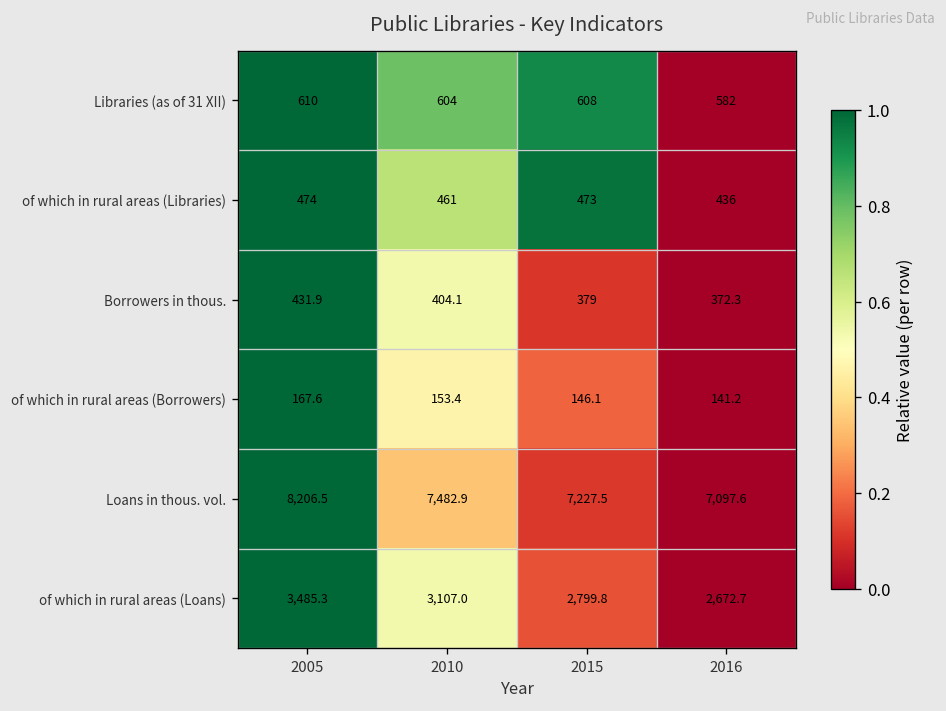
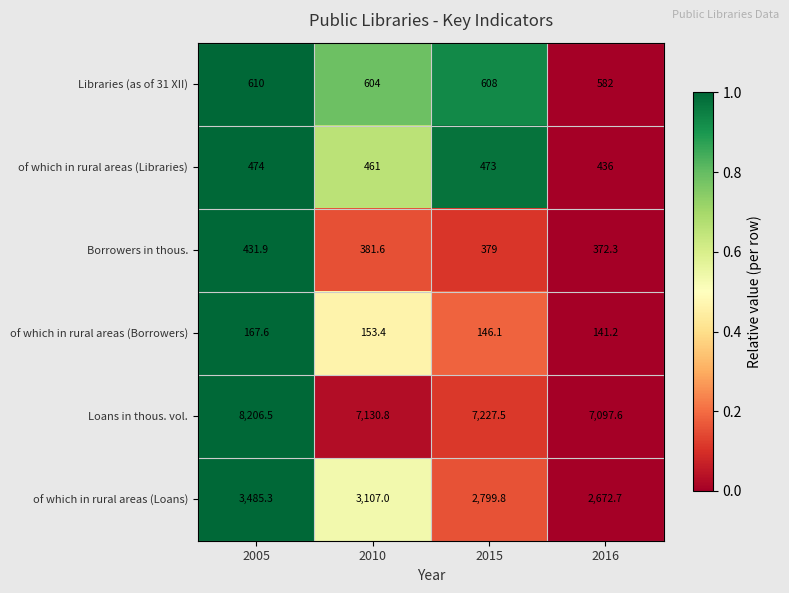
Borrowers in thous., 2010: 404.1 -> 381.6
Loans in thous. vol., 2010: 7,482.9 -> 7,130.8
